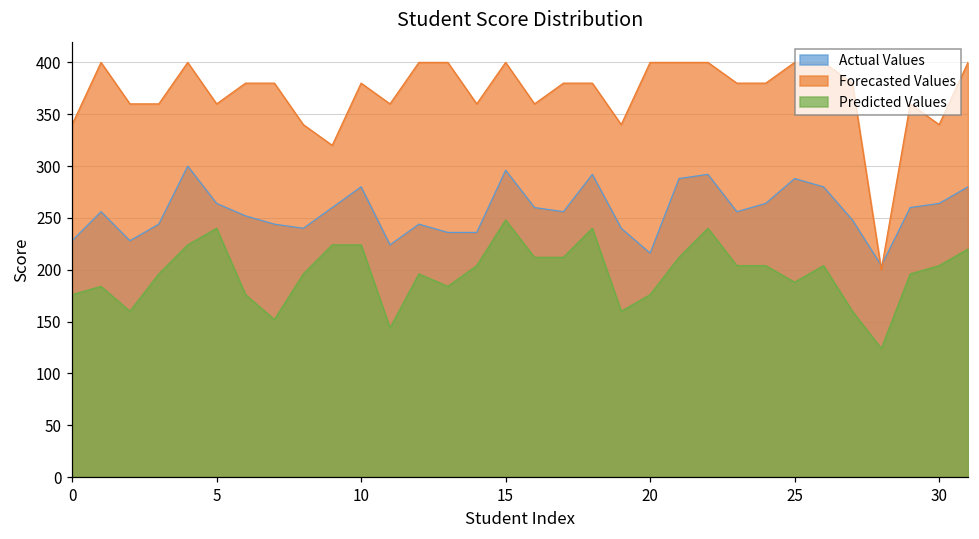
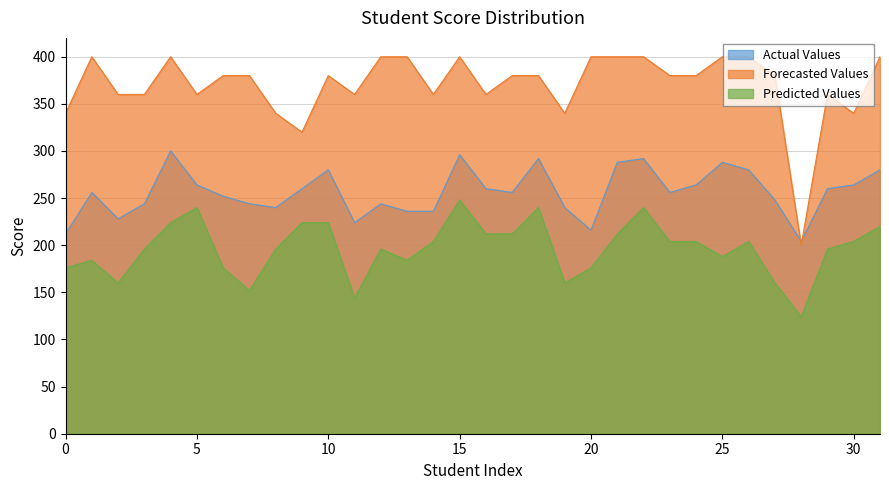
Actual Values, 0: 230 -> 210
